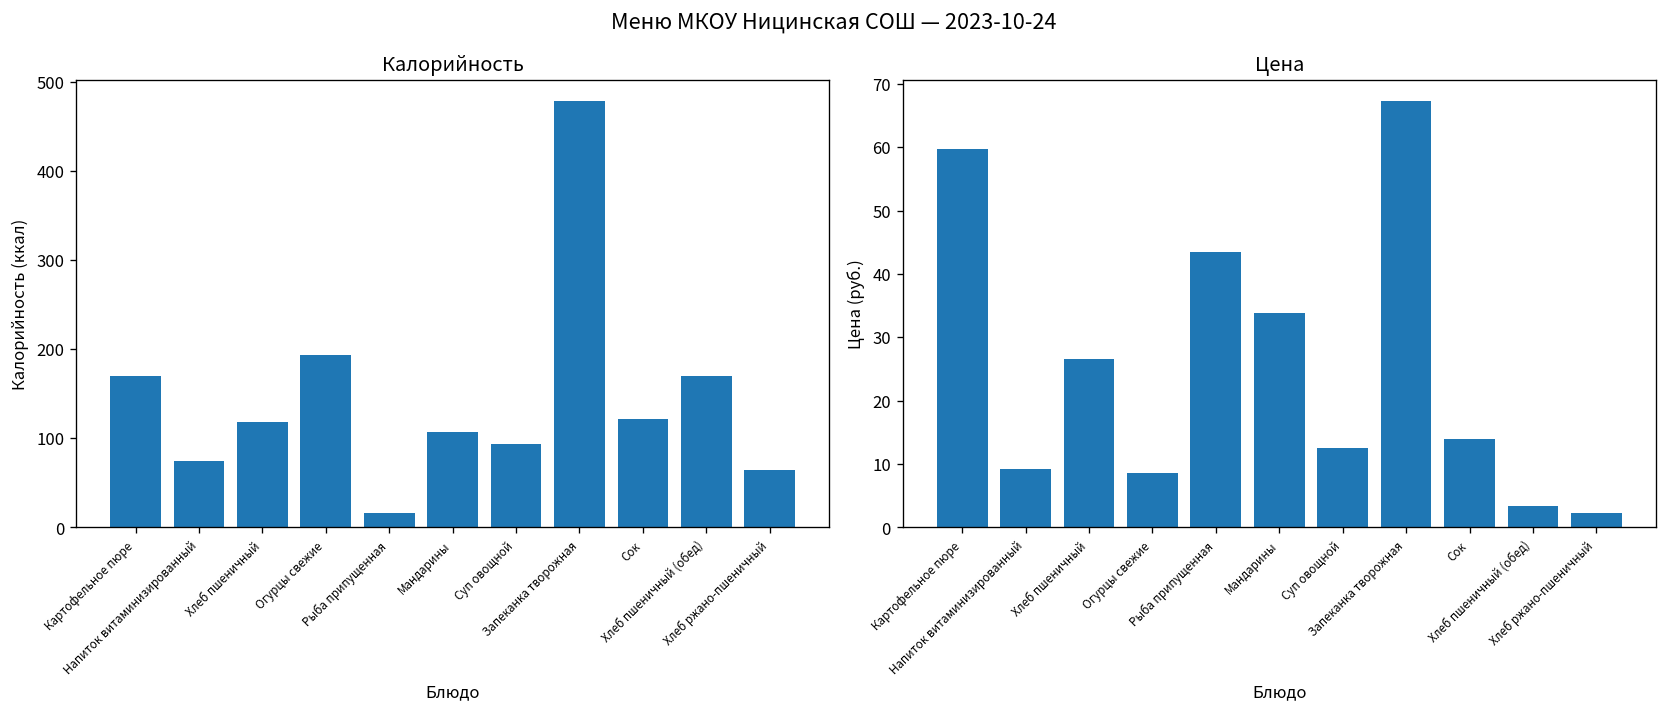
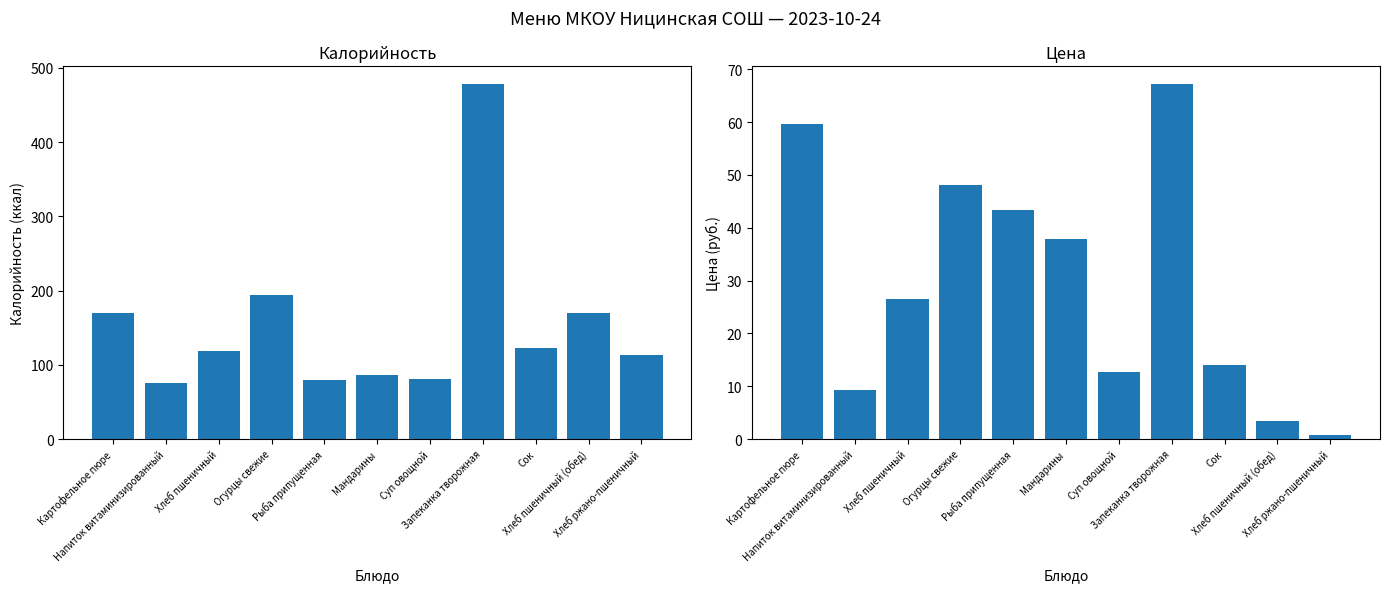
Калорийность, Рыба припущенная: 20 -> 80
Калорийность, Мандарины: 110 -> 90
Калорийность, Суп овощной: 90 -> 80
Калорийность, Хлеб ржано-пшеничный: 70 -> 110
Цена, Огурцы свежие: 9 -> 48
Цена, Мандарины: 34 -> 38
Цена, Хлеб ржано-пшеничный: 2 -> 1
